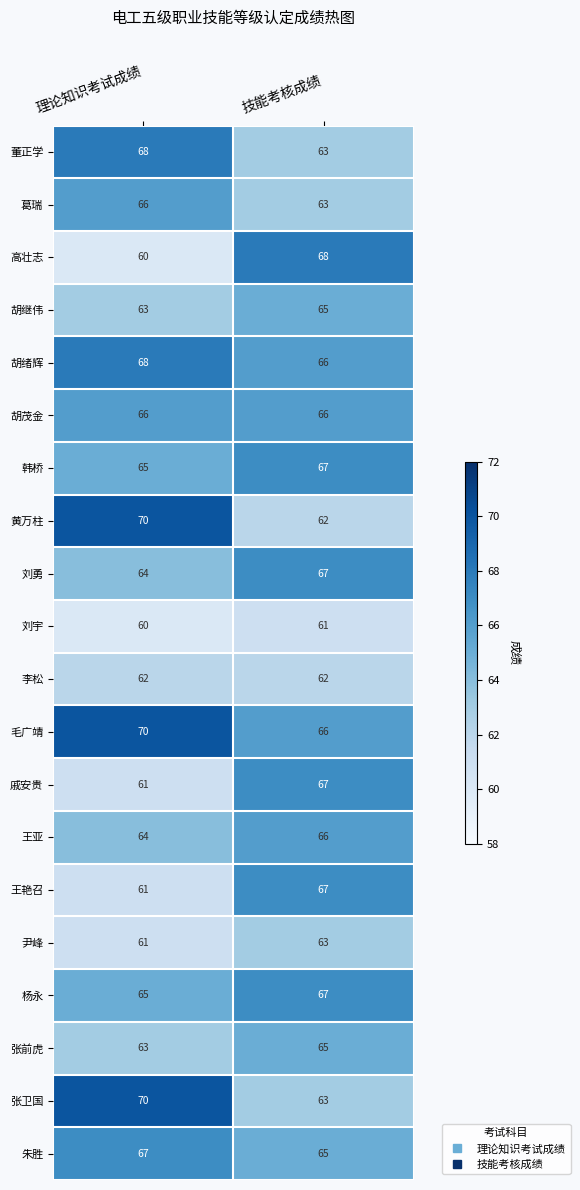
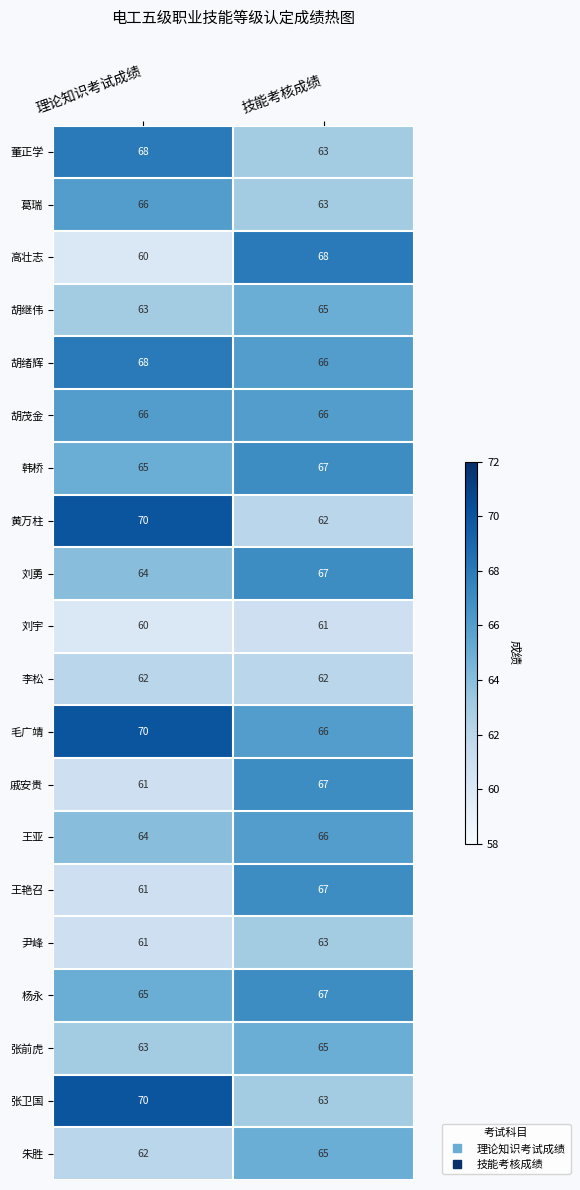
朱胜, 理论知识考试成绩: 67 -> 62
